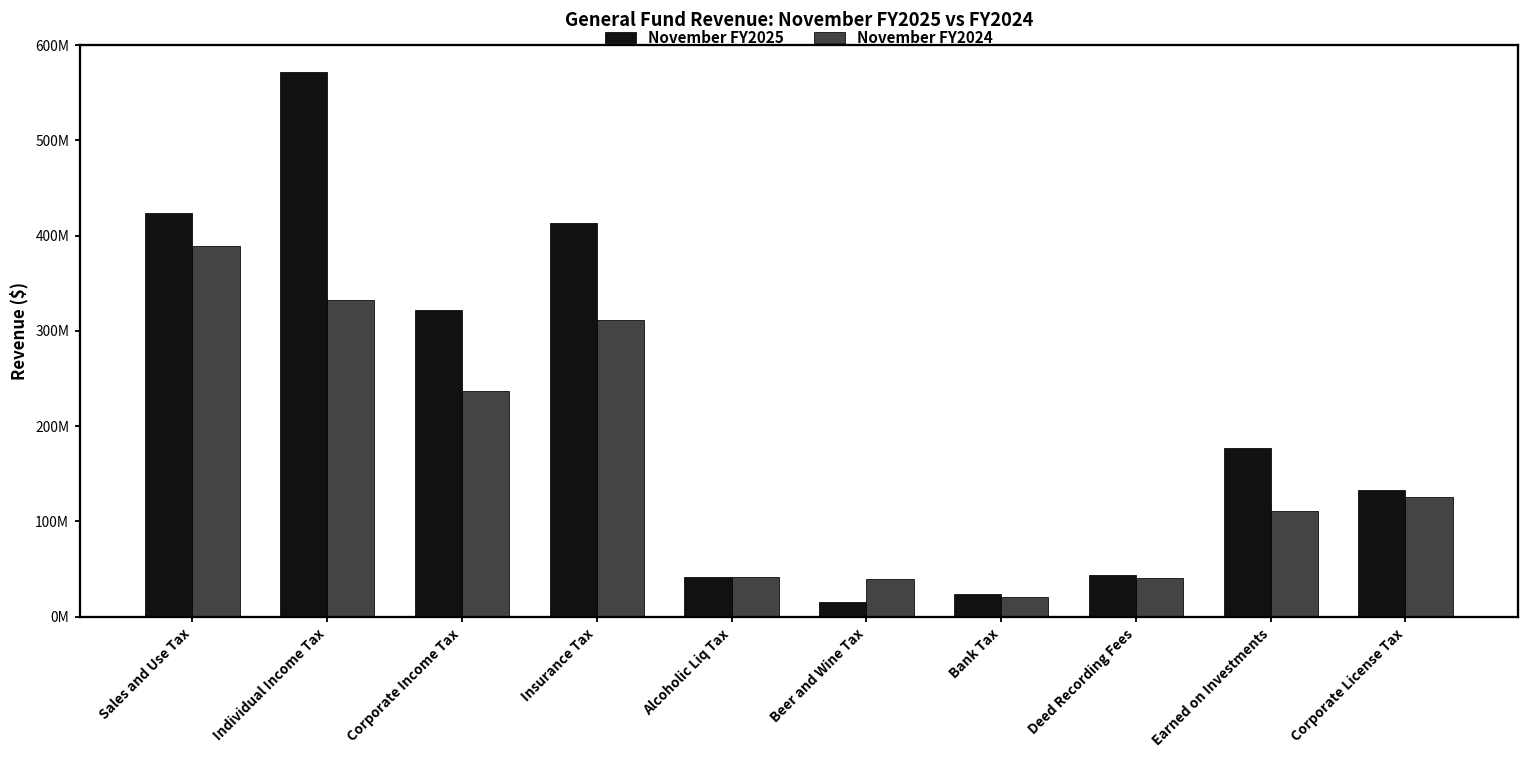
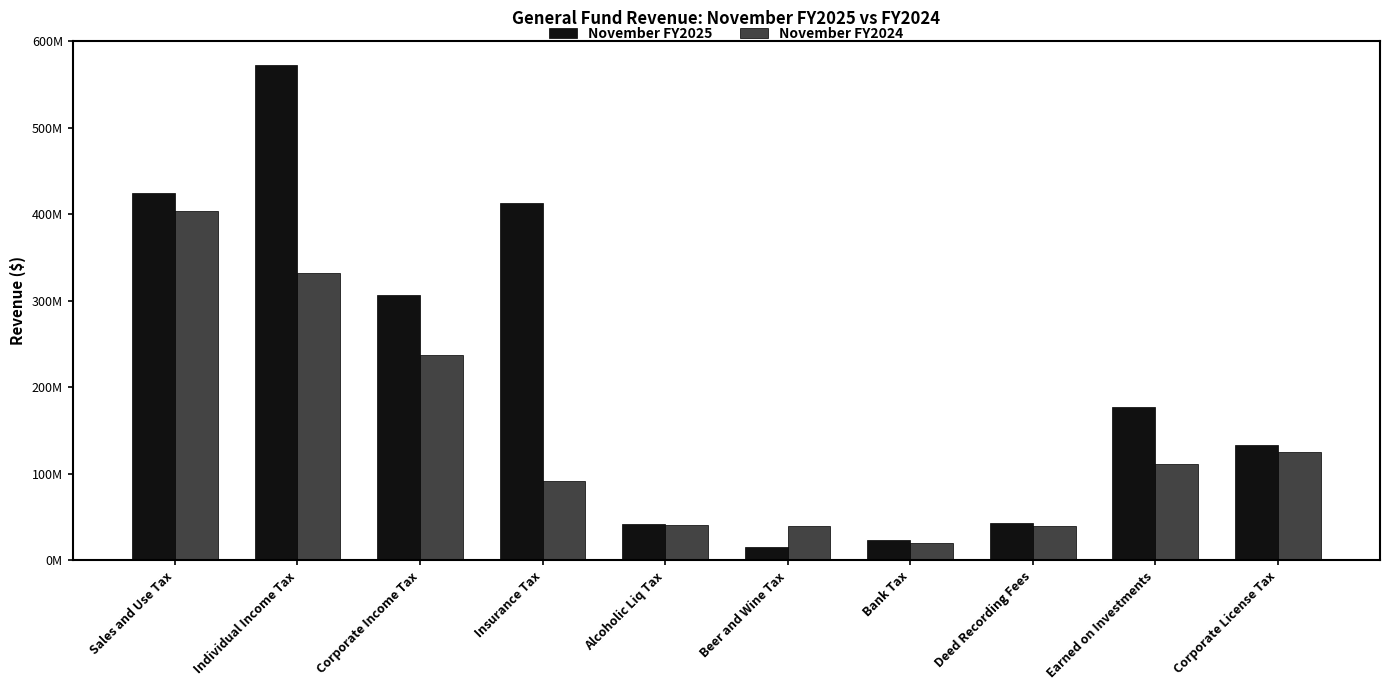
November FY2024, Sales and Use Tax: 390000000 -> 400000000
November FY2025, Corporate Income Tax: 320000000 -> 310000000
November FY2024, Insurance Tax: 310000000 -> 90000000
